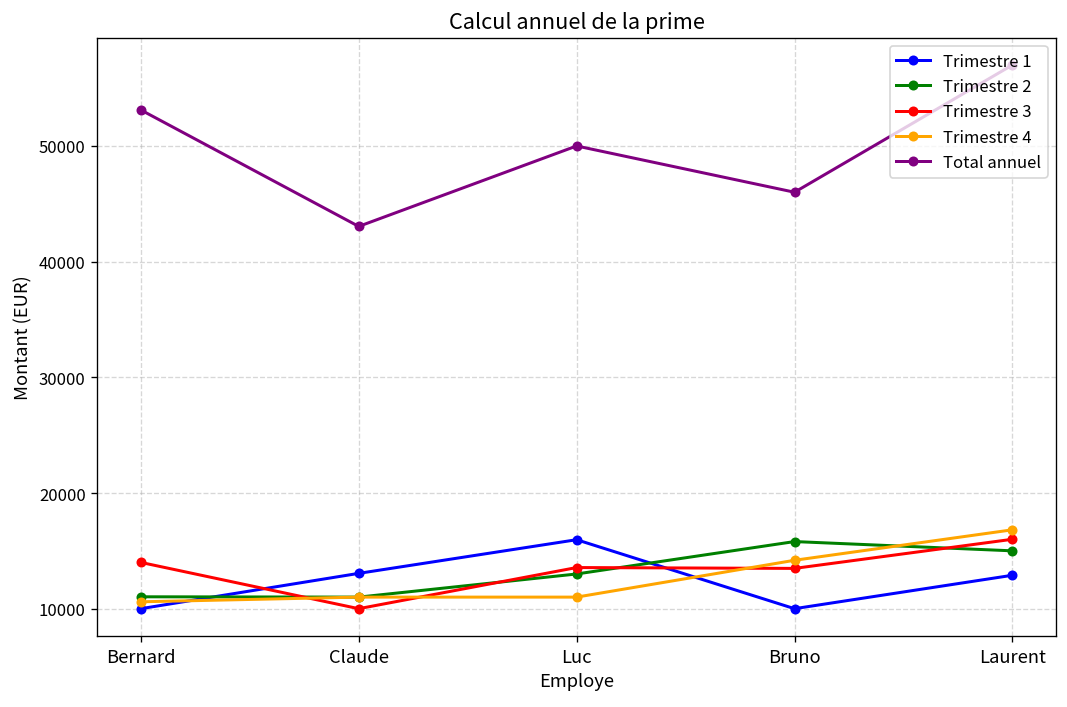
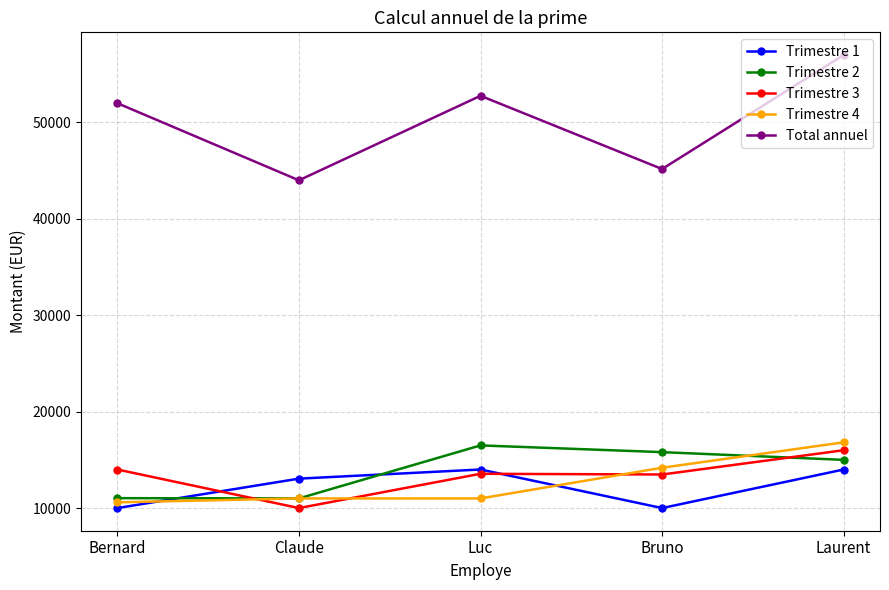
Total annuel, Bernard: 53000 -> 52000
Total annuel, Claude: 43000 -> 44000
Trimestre 1, Luc: 16000 -> 14000
Trimestre 2, Luc: 13000 -> 17000
Total annuel, Luc: 50000 -> 53000
Total annuel, Bruno: 46000 -> 45000
Trimestre 1, Laurent: 13000 -> 14000
